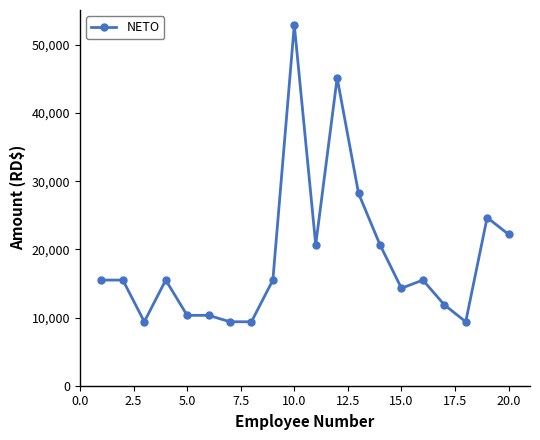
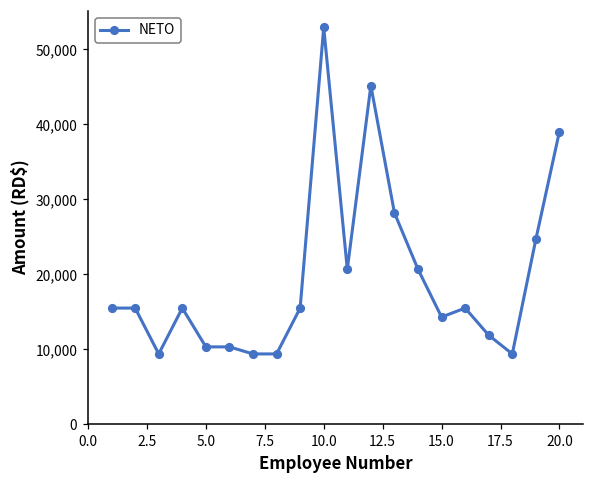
20.0: 22,000 -> 39,000
